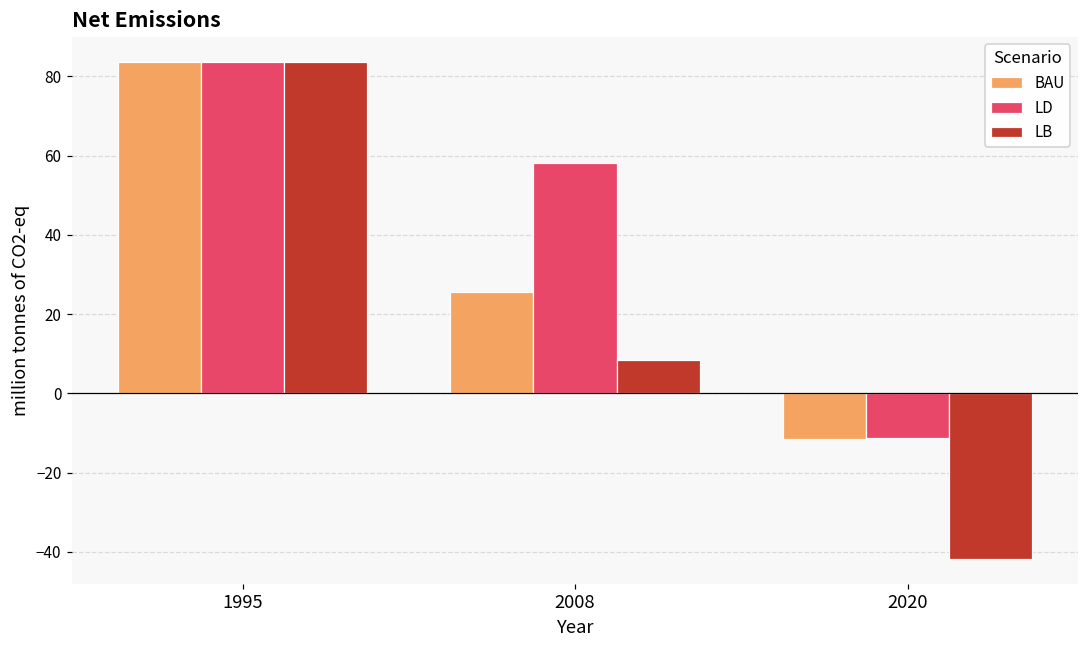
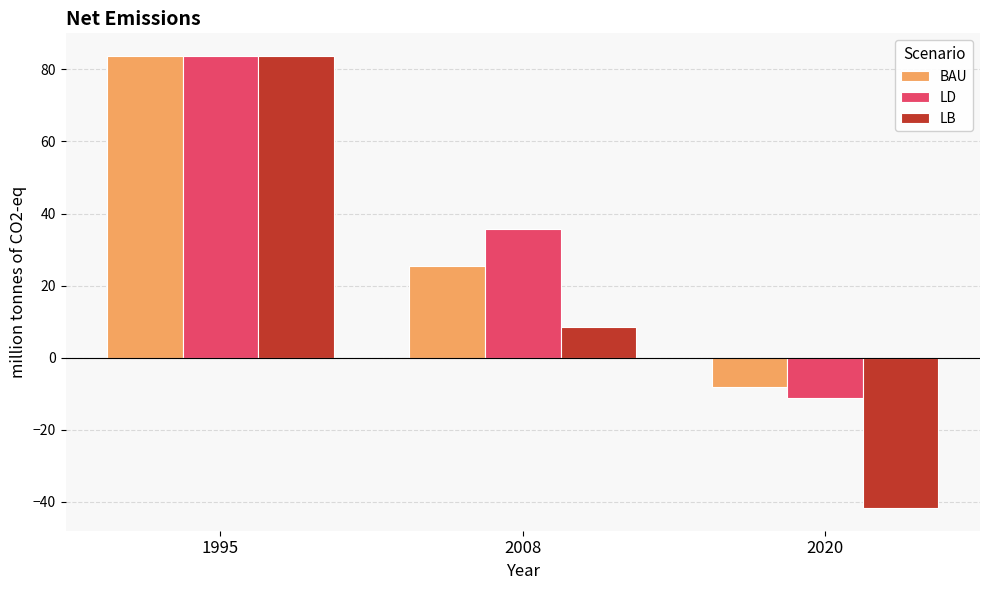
LD, 2008: 58 -> 36
BAU, 2020: -11 -> -8
